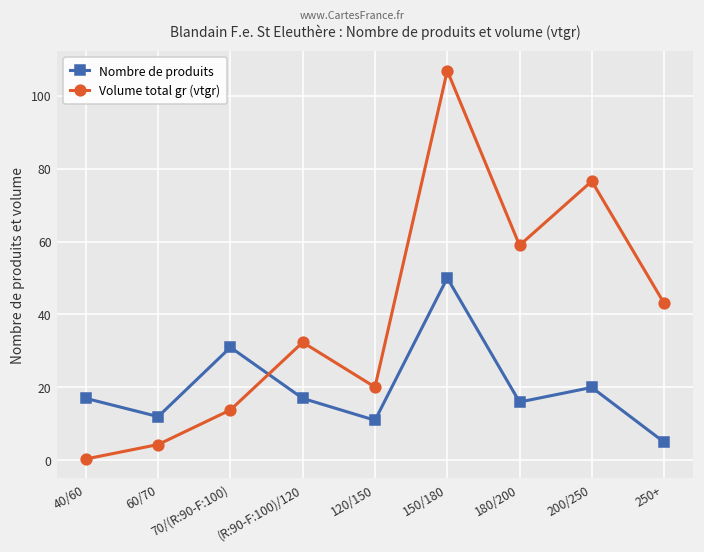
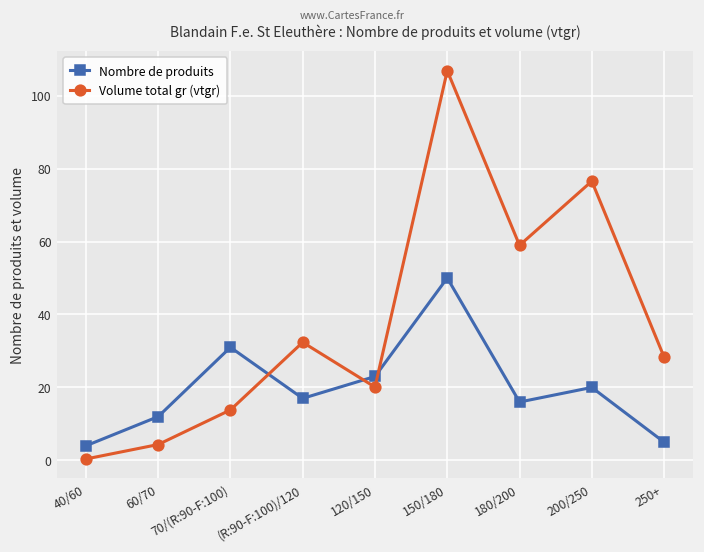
Nombre de produits, 40/60: 17 -> 4
Nombre de produits, 120/150: 11 -> 23
Volume total gr (vtgr), 250+: 43 -> 28
